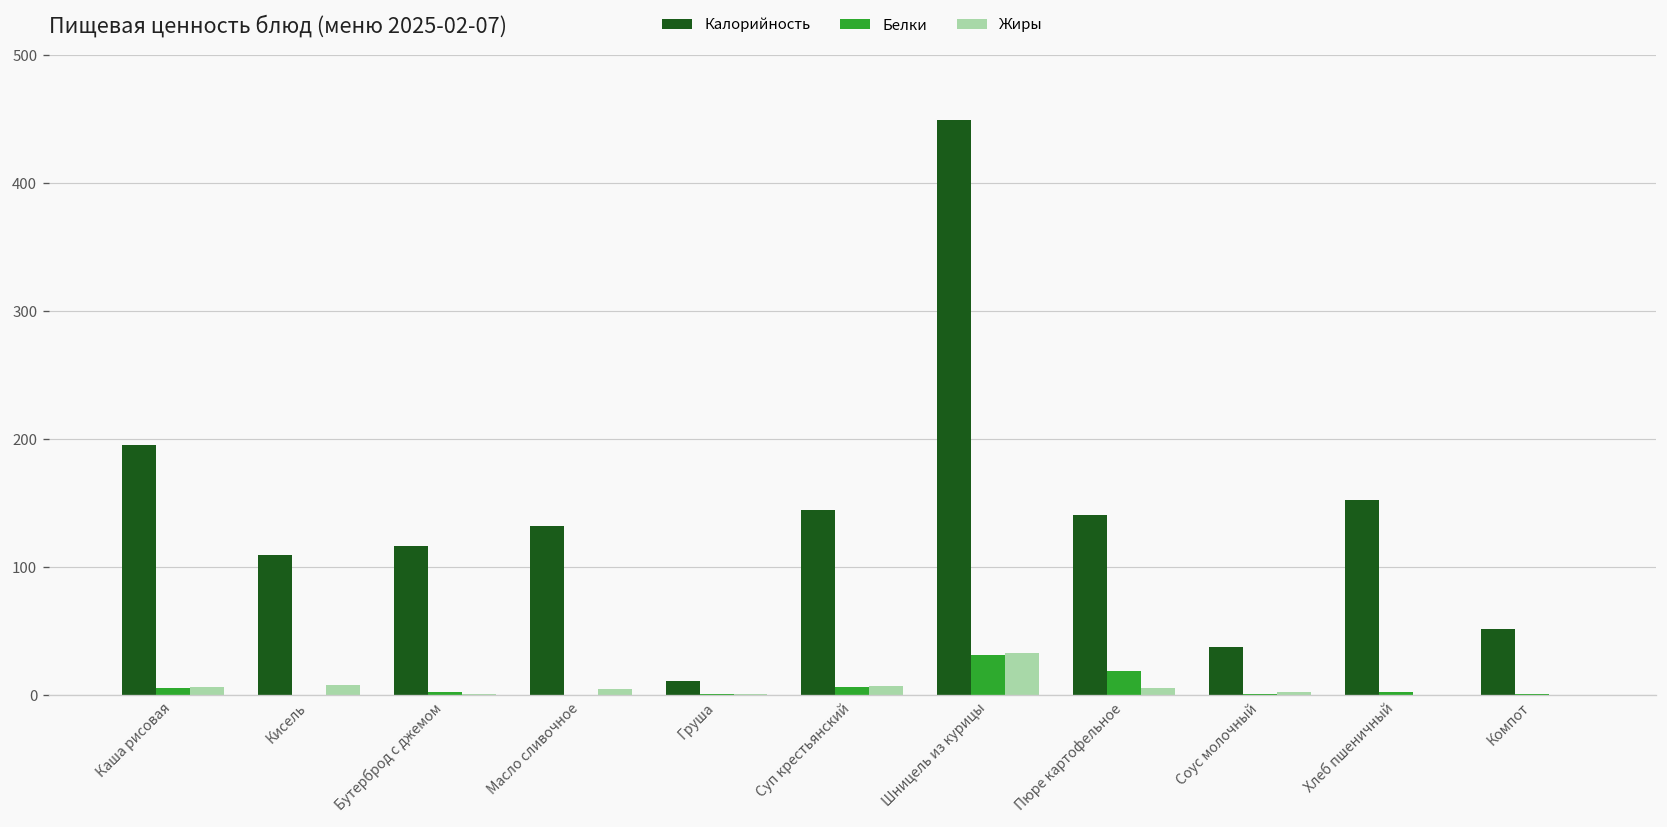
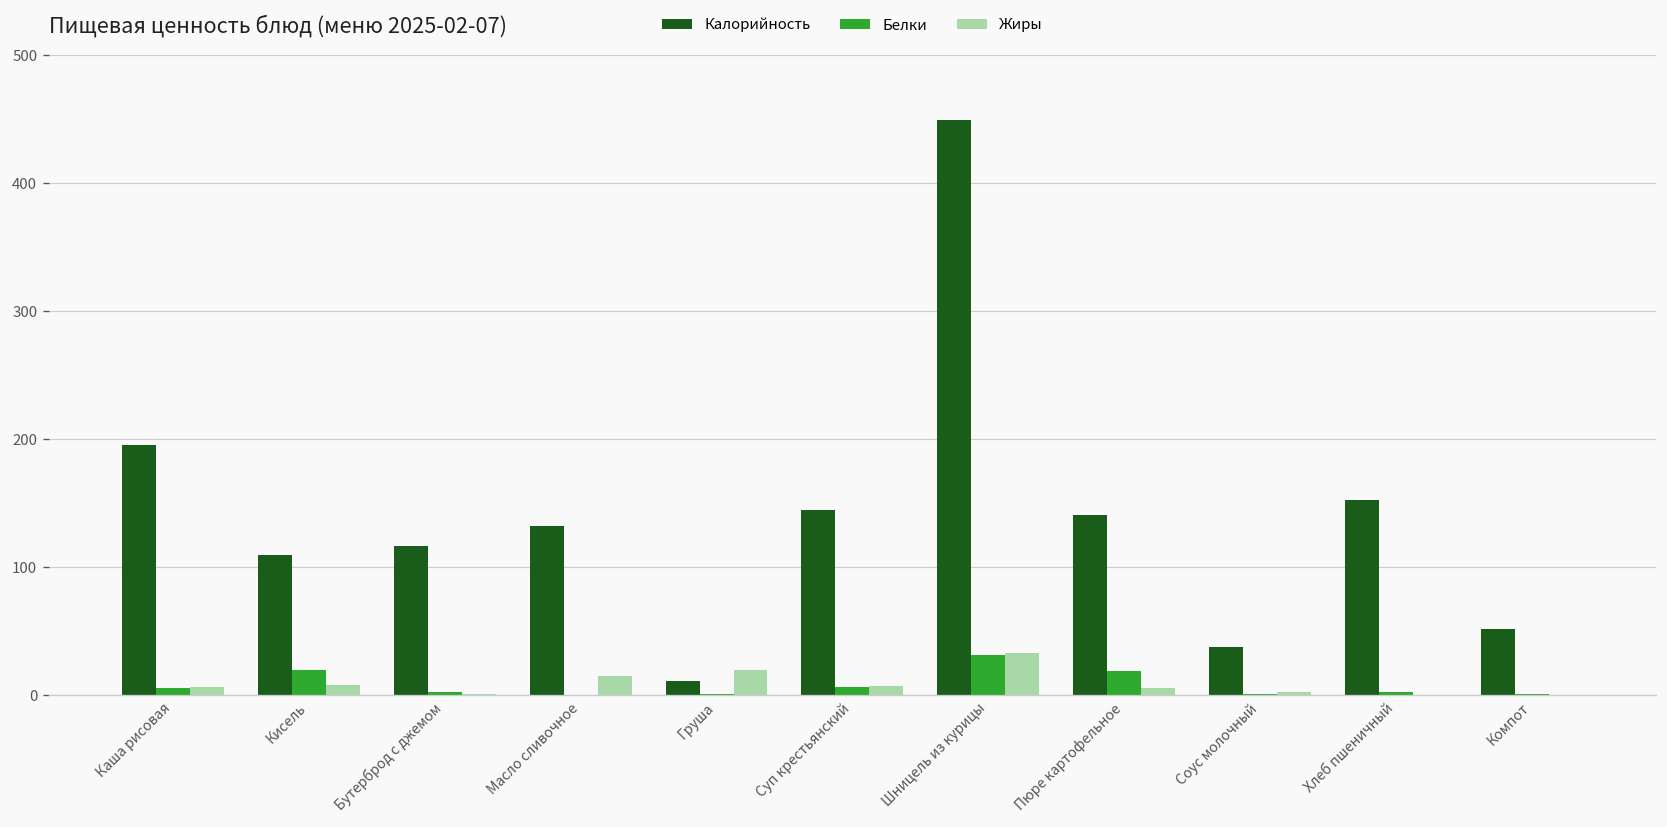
Белки, Кисель: 0 -> 20
Жиры, Масло сливочное: 5 -> 15
Жиры, Груша: 1 -> 19
